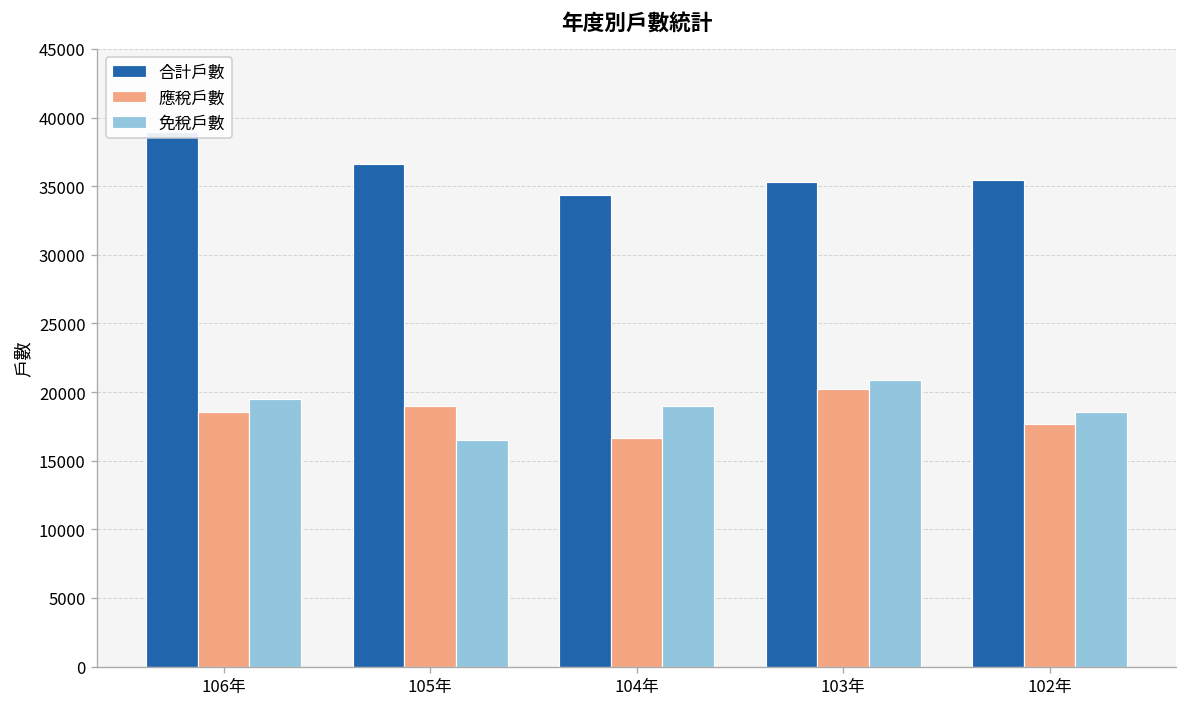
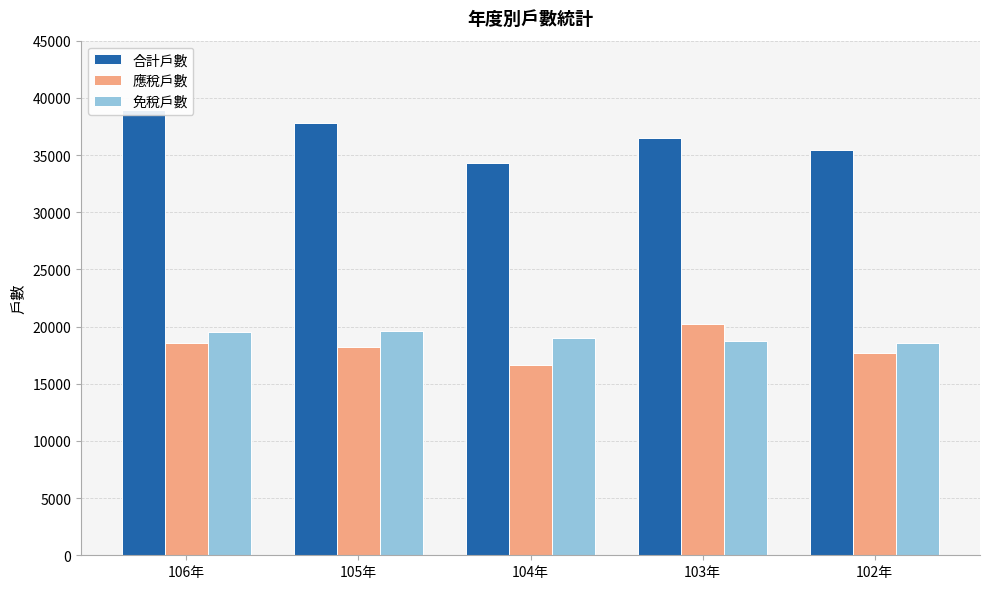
合計戶數, 105年: 36600 -> 37800
應稅戶數, 105年: 19000 -> 18200
免稅戶數, 105年: 16500 -> 19600
合計戶數, 103年: 35300 -> 36500
免稅戶數, 103年: 20900 -> 18700
